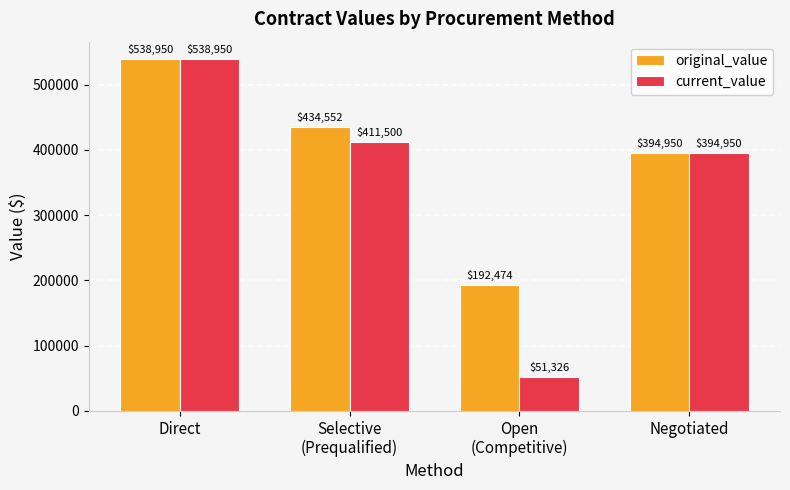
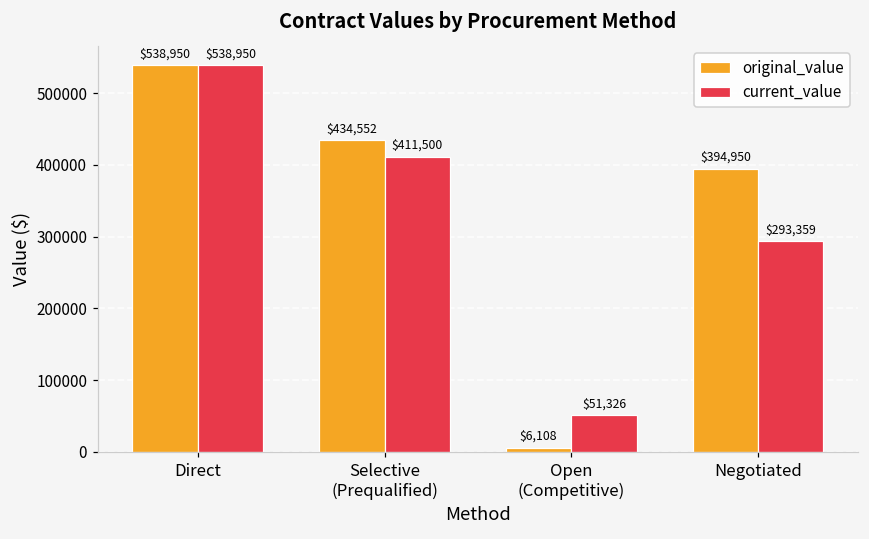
original_value, Open (Competitive): $192,474 -> $6,108
current_value, Negotiated: $394,950 -> $293,359
